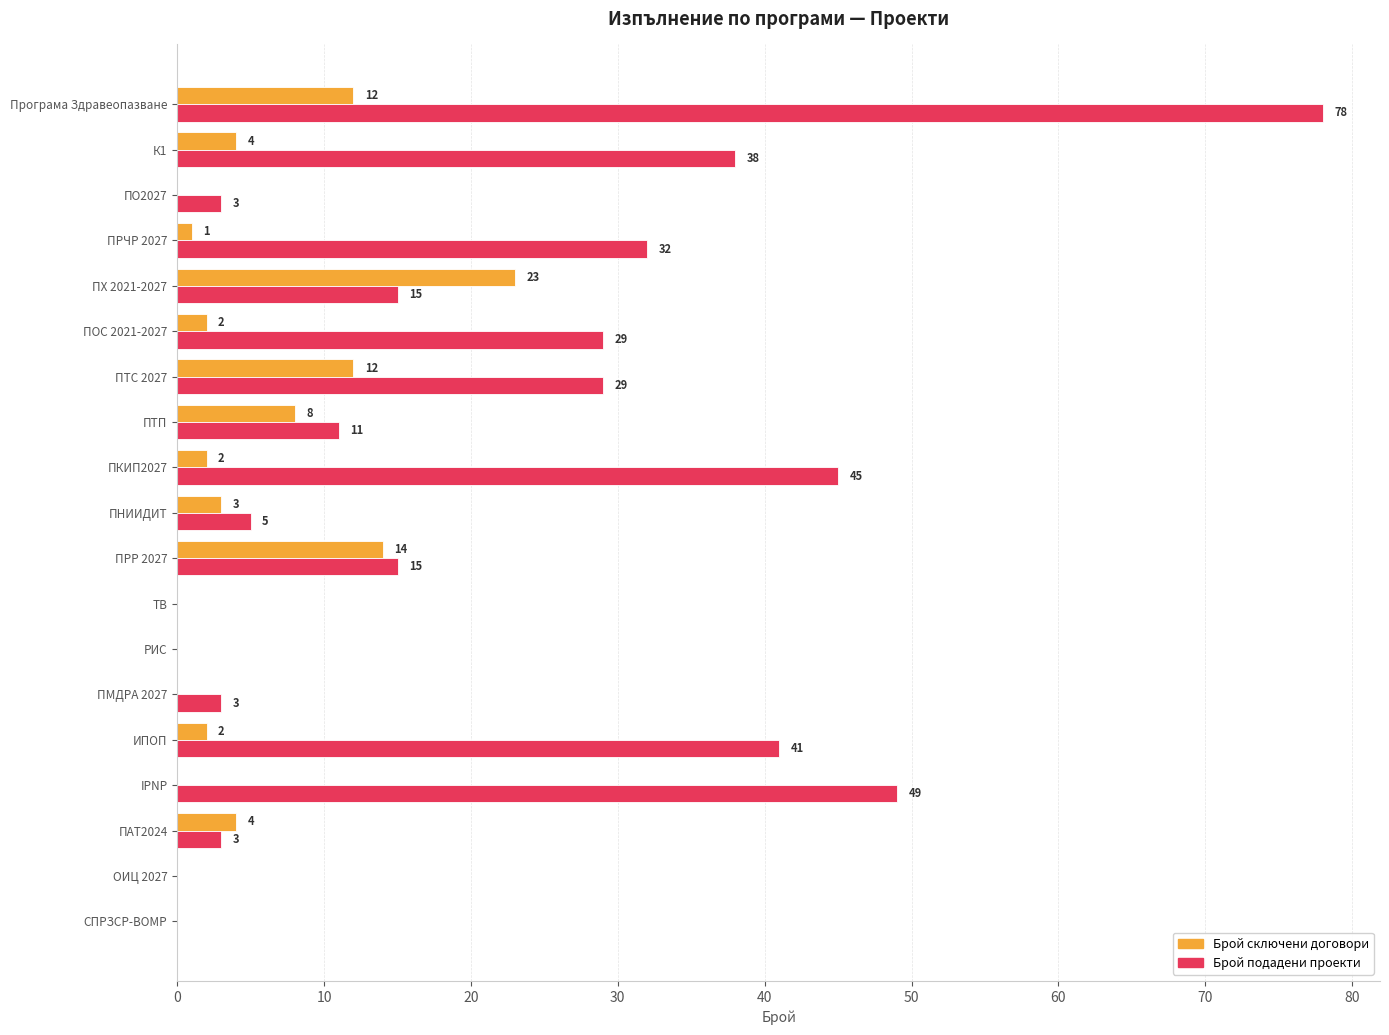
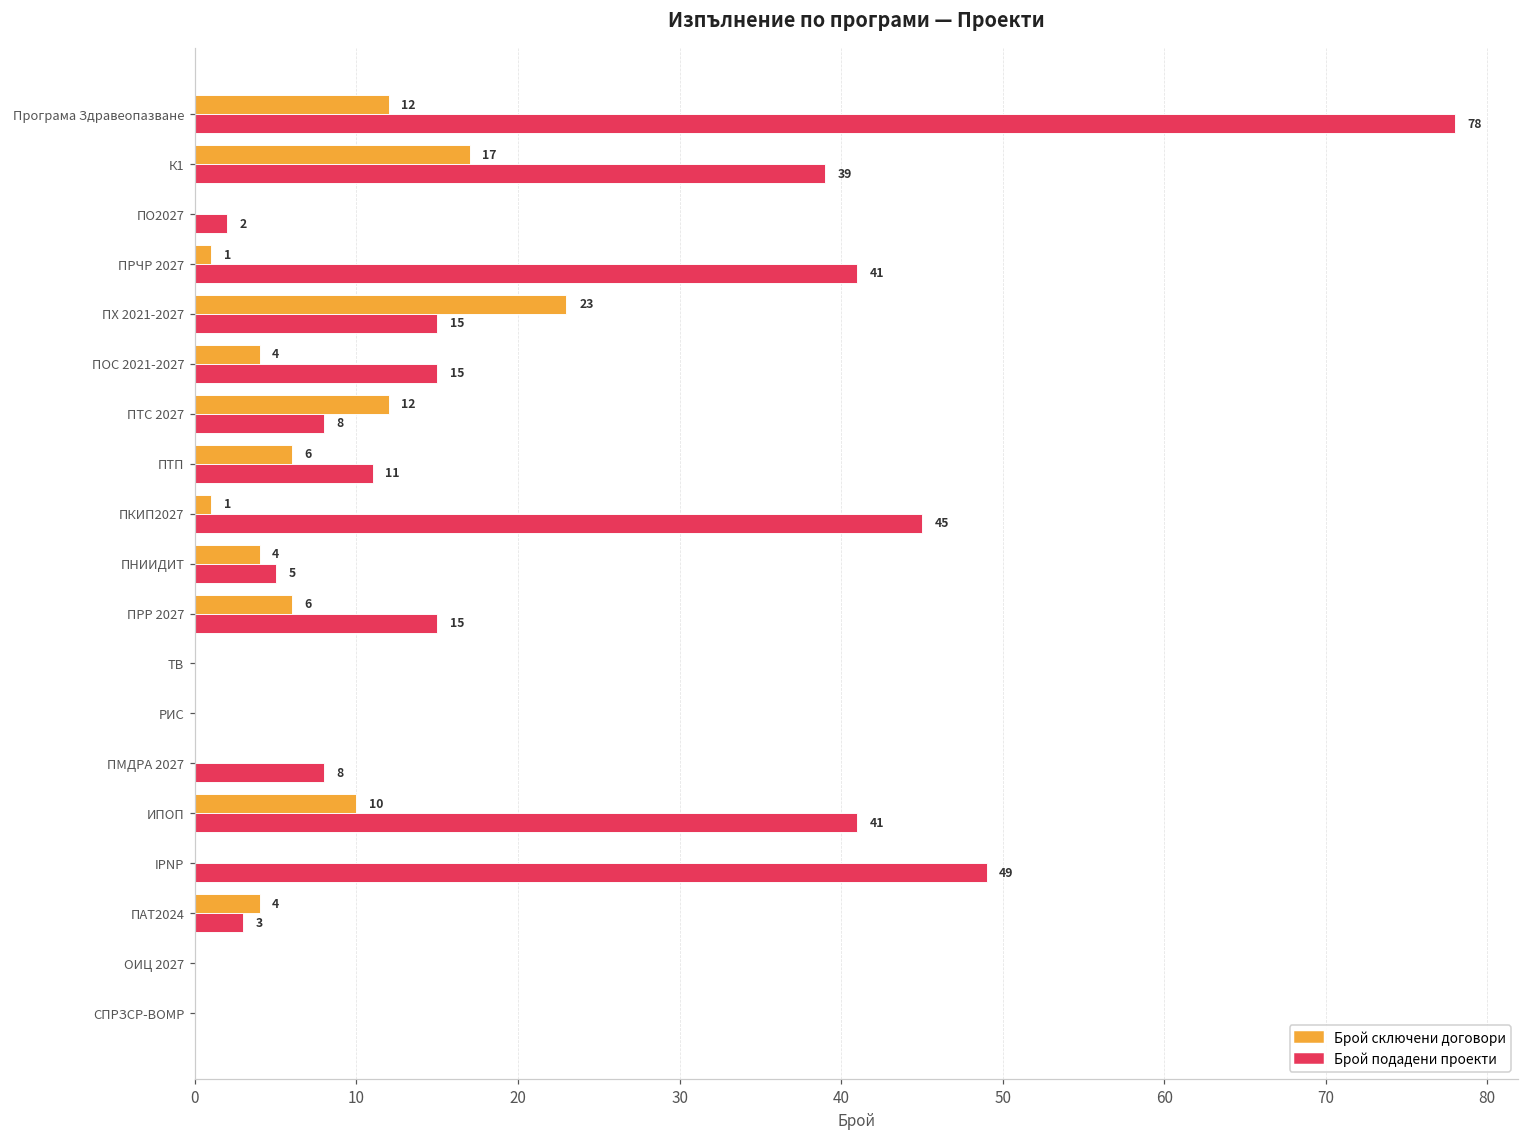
Брой сключени договори, К1: 4 -> 17
Брой подадени проекти, К1: 38 -> 39
Брой подадени проекти, ПО2027: 3 -> 2
Брой подадени проекти, ПРЧР 2027: 32 -> 41
Брой сключени договори, ПОС 2021-2027: 2 -> 4
Брой подадени проекти, ПОС 2021-2027: 29 -> 15
Брой подадени проекти, ПТС 2027: 29 -> 8
Брой сключени договори, ПТП: 8 -> 6
Брой сключени договори, ПКИП2027: 2 -> 1
Брой сключени договори, ПНИИДИТ: 3 -> 4
Брой сключени договори, ПРР 2027: 14 -> 6
Брой подадени проекти, ПМДРА 2027: 3 -> 8
Брой сключени договори, ИПОП: 2 -> 10
